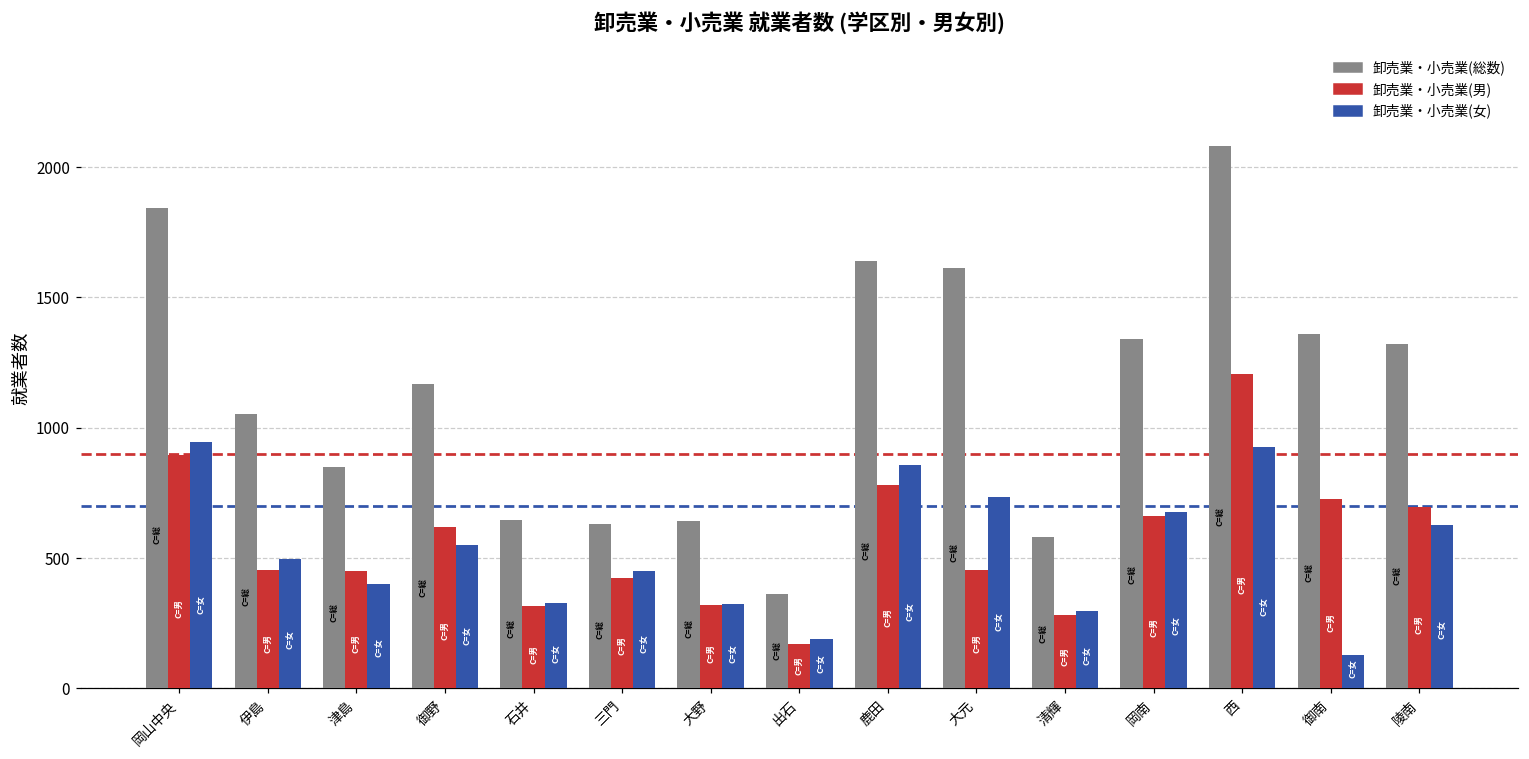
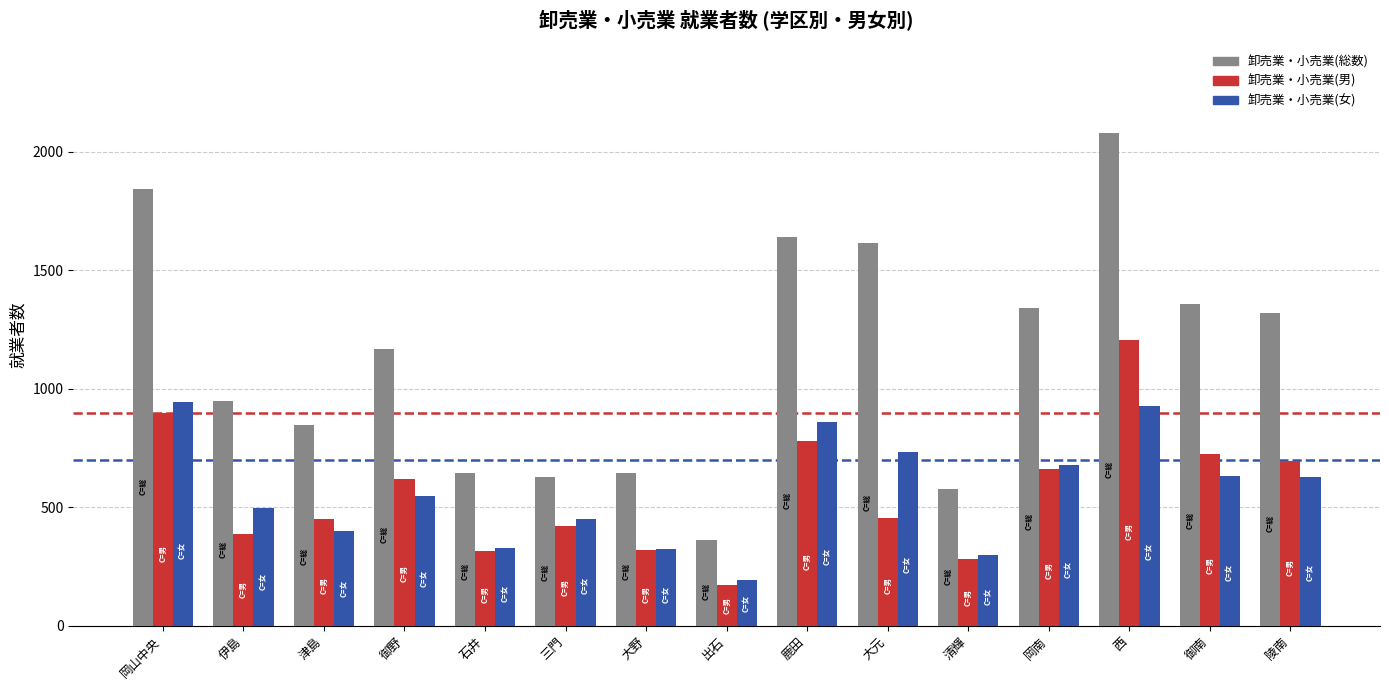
卸売業・小売業(総数), 伊島: 1050 -> 950
卸売業・小売業(男), 伊島: 450 -> 390
卸売業・小売業(女), 御南: 130 -> 630
